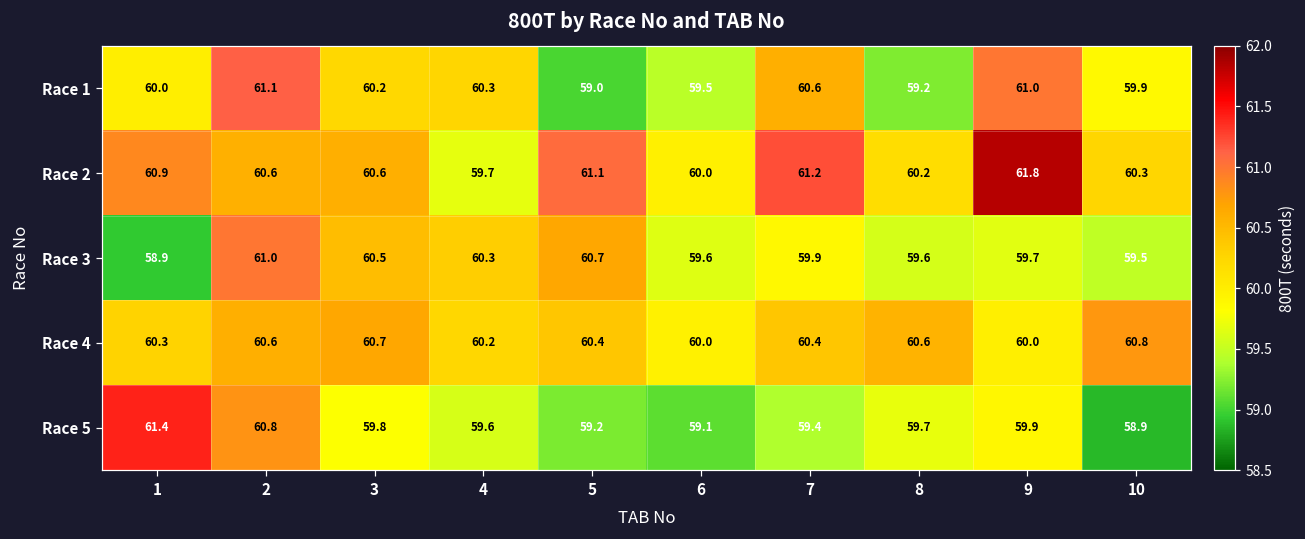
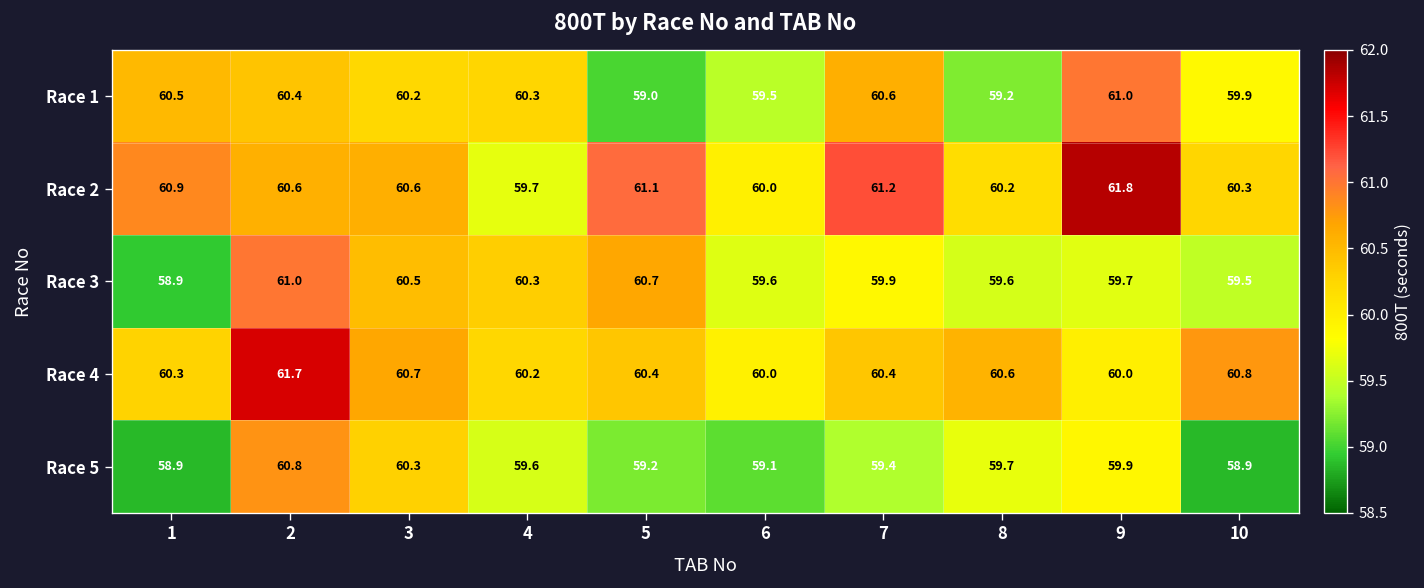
Race 1, 1: 60.0 -> 60.5
Race 1, 2: 61.1 -> 60.4
Race 4, 2: 60.6 -> 61.7
Race 5, 1: 61.4 -> 58.9
Race 5, 3: 59.8 -> 60.3
